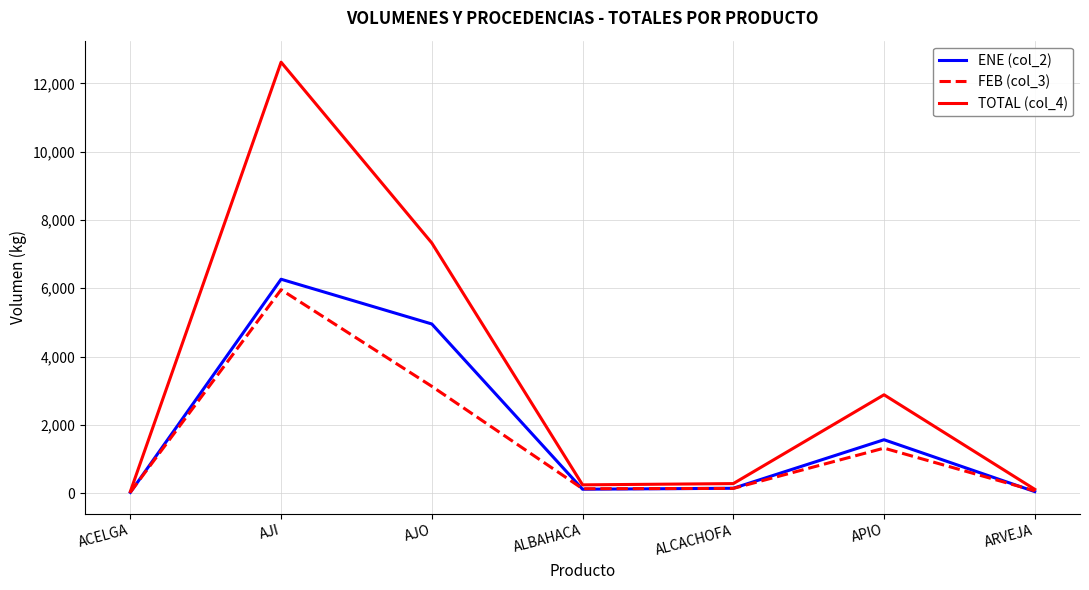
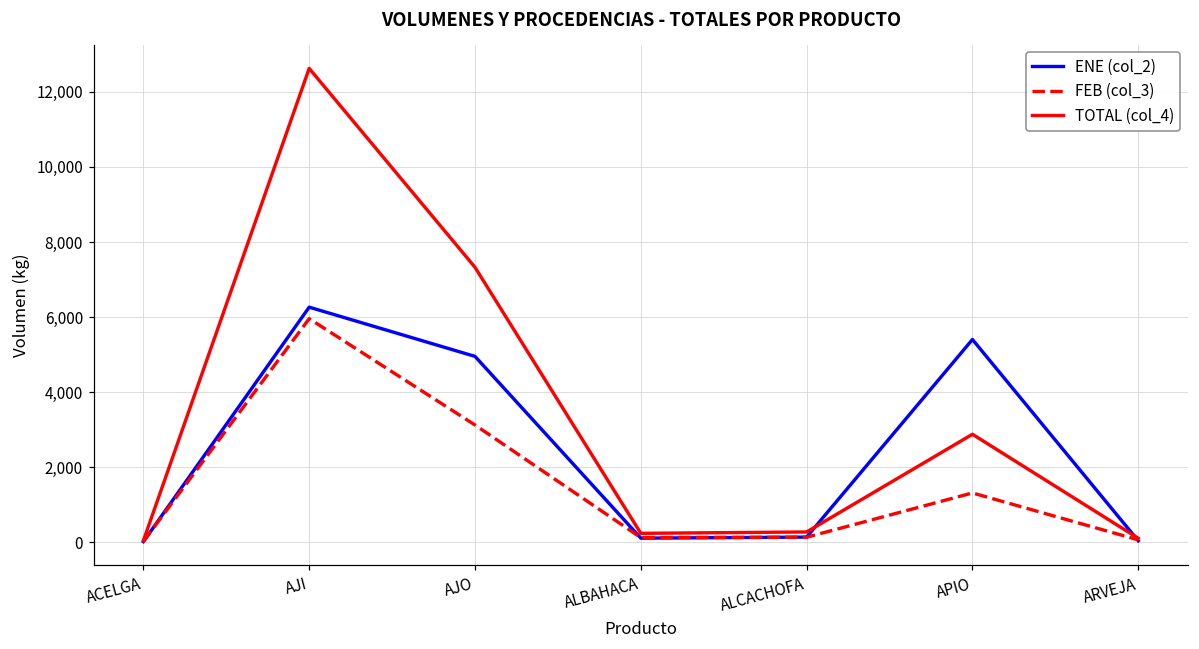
ENE (col_2), APIO: 1,600 -> 5,400
